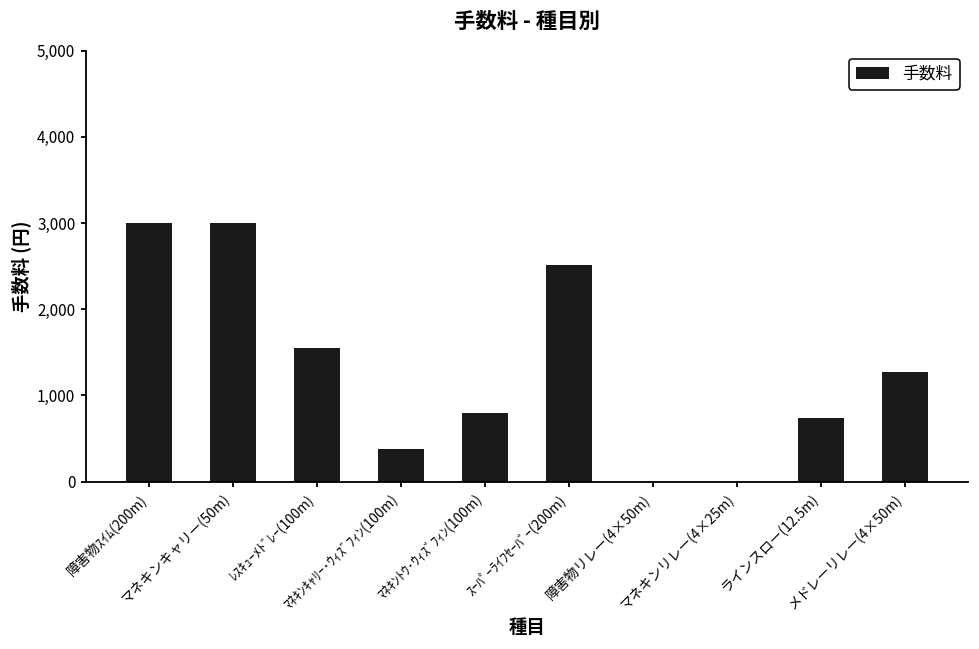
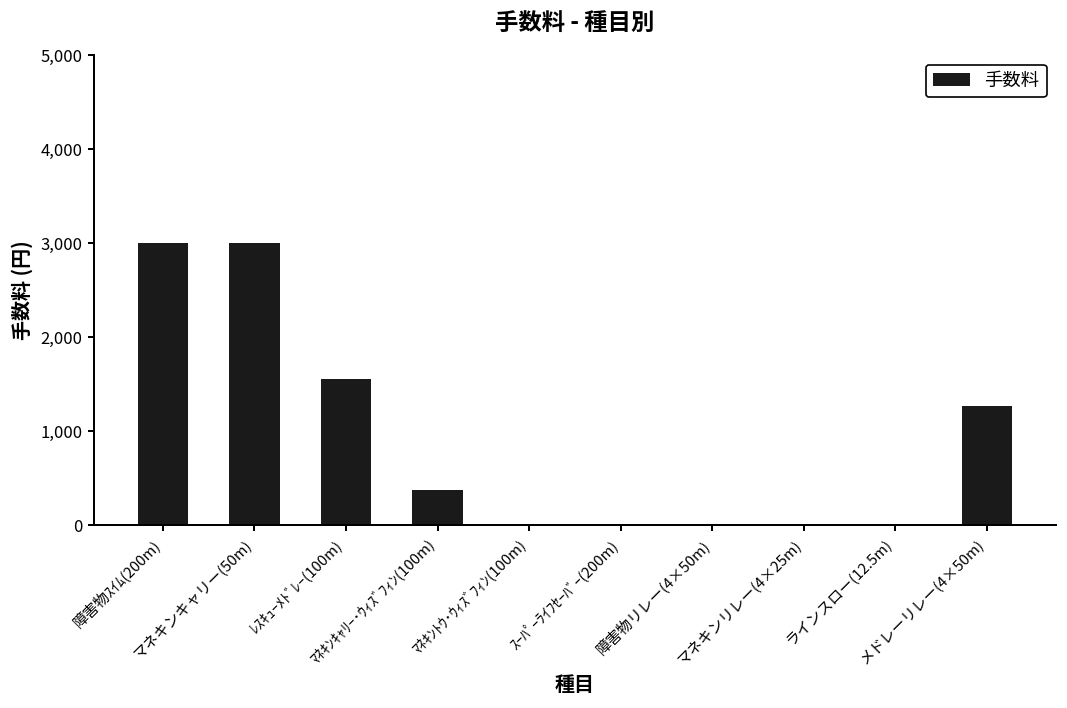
ﾏﾈｷﾝﾄｳ･ｳｨｽﾞﾌｨﾝ(100m): 800 -> 0
ｽｰﾊﾟｰﾗｲﾌｾｰﾊﾞｰ(200m): 2,500 -> 0
ラインスロー(12.5m): 700 -> 0
